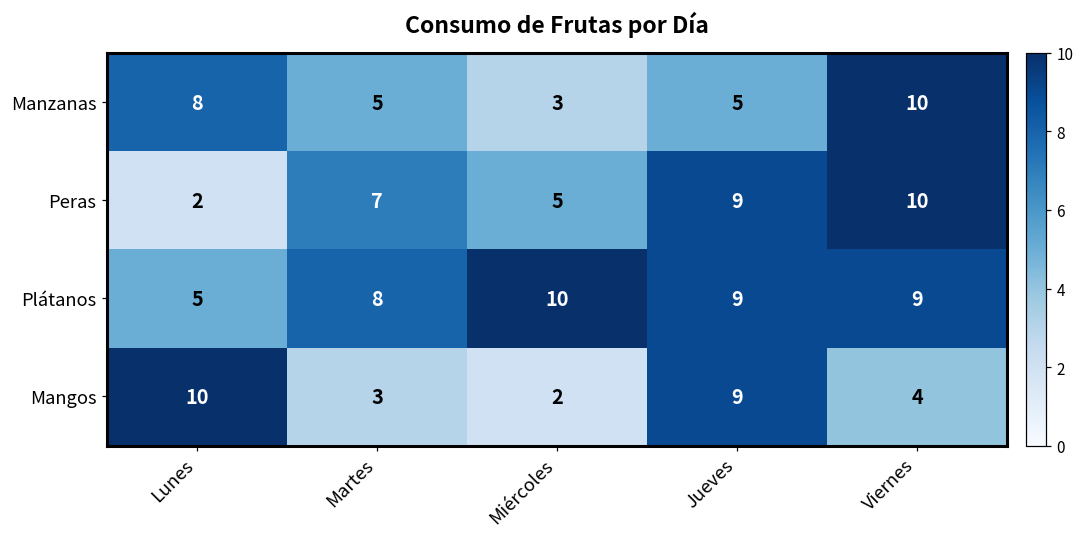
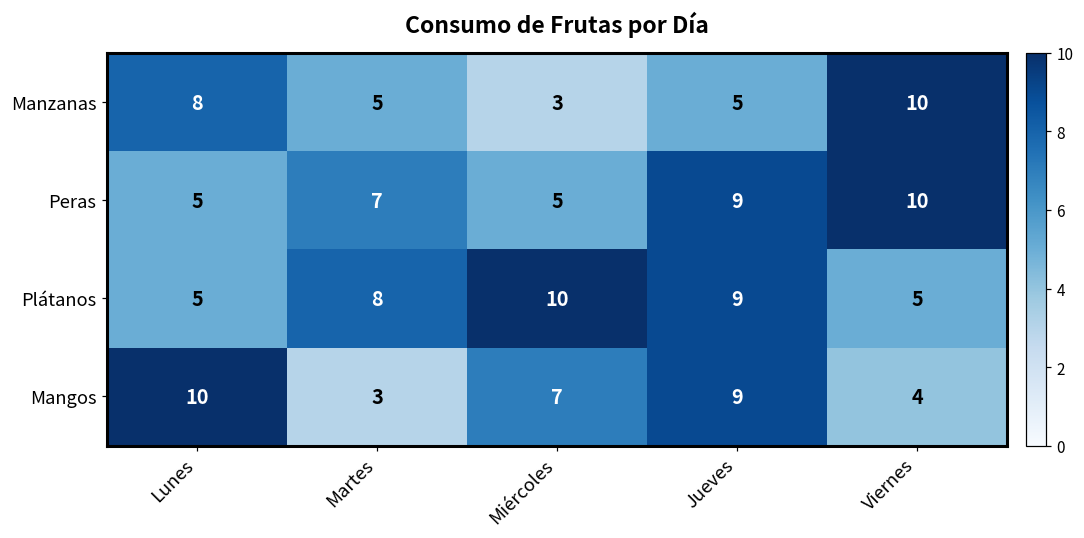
Peras, Lunes: 2 -> 5
Plátanos, Viernes: 9 -> 5
Mangos, Miércoles: 2 -> 7
